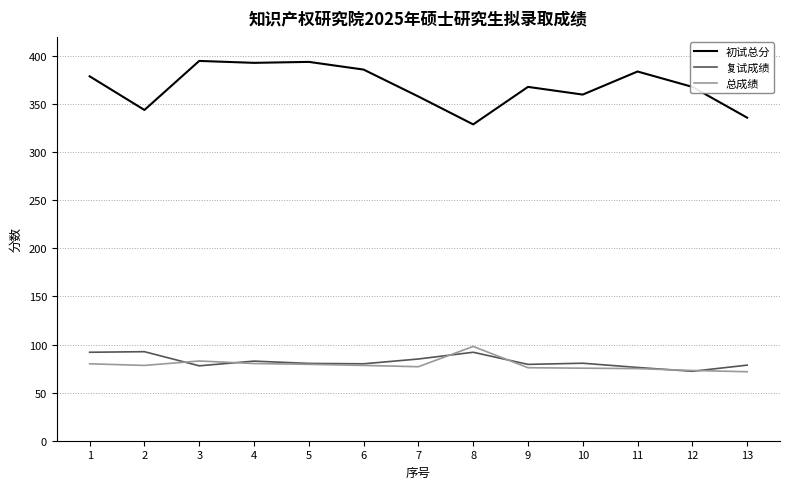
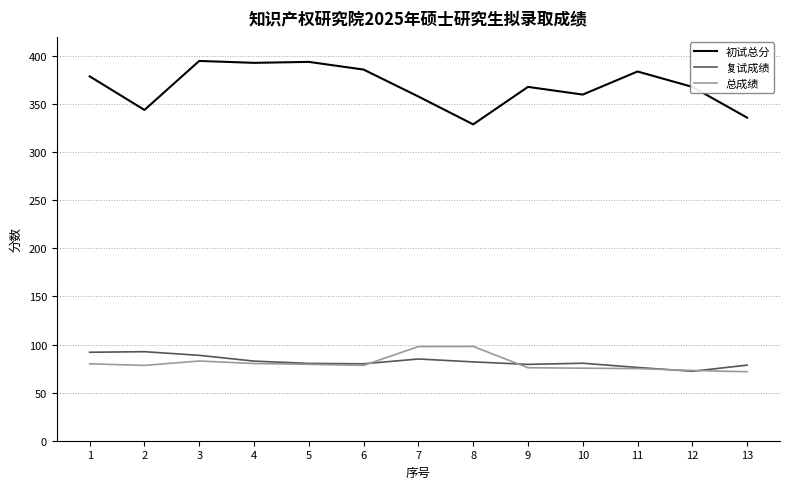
复试成绩, 3: 80 -> 90
总成绩, 7: 80 -> 100
复试成绩, 8: 90 -> 80
